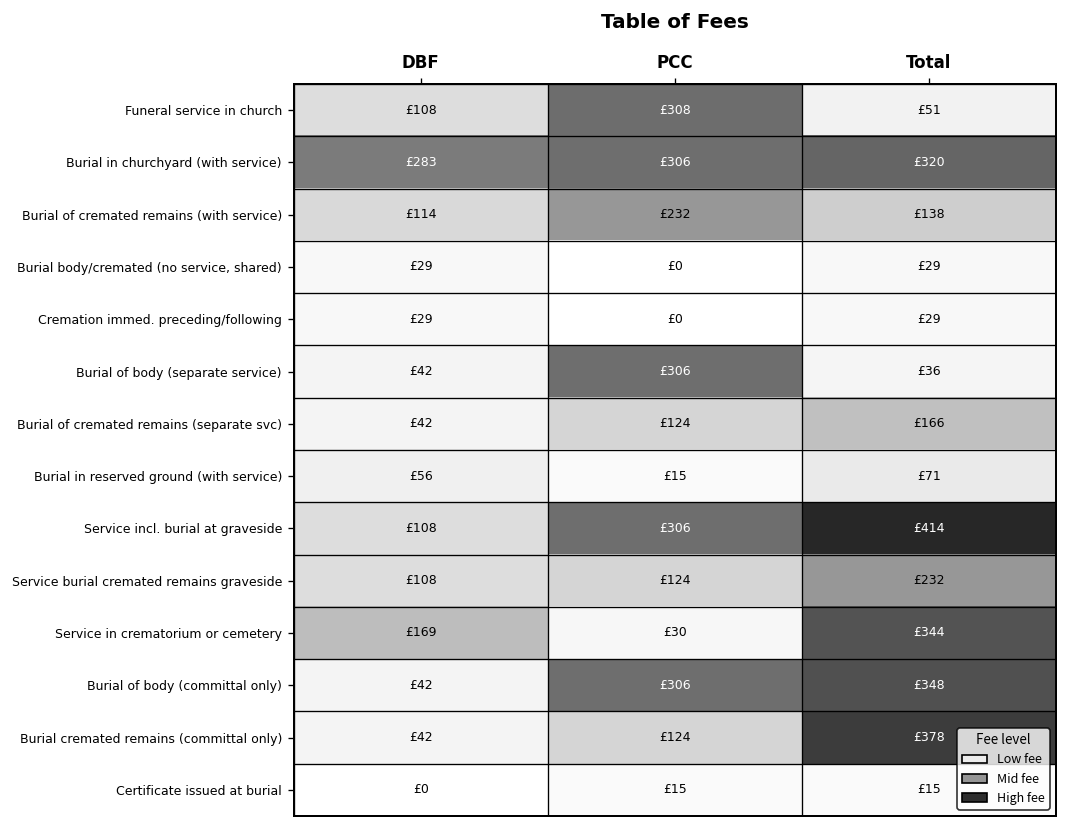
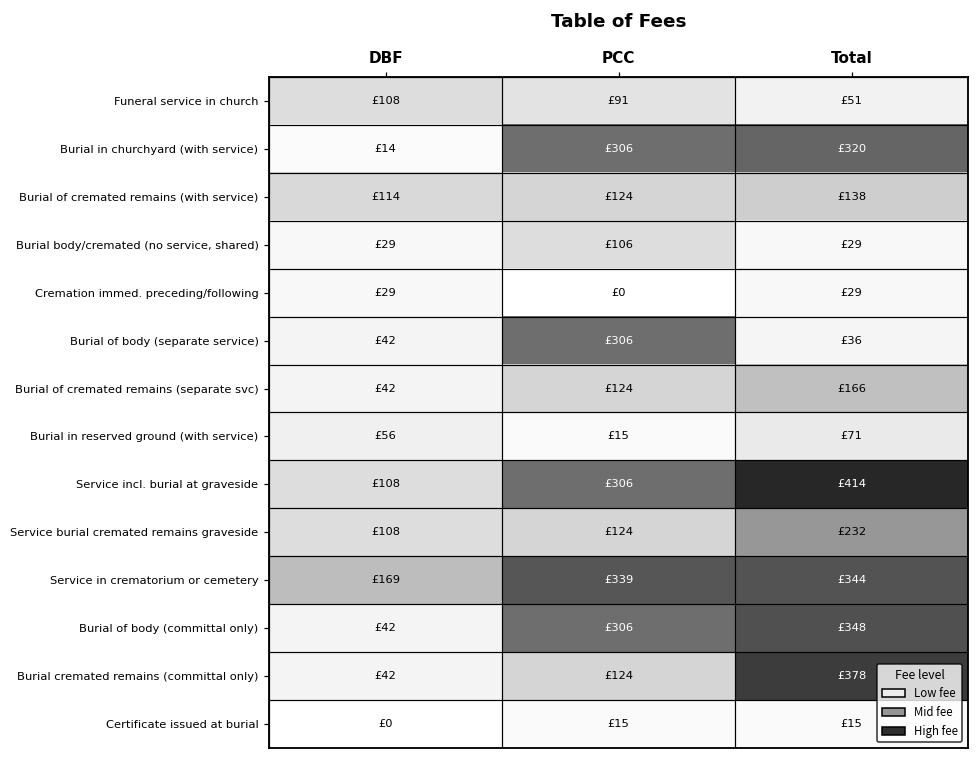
Funeral service in church, PCC: £308 -> £91
Burial in churchyard (with service), DBF: £283 -> £14
Burial of cremated remains (with service), PCC: £232 -> £124
Burial body/cremated (no service, shared), PCC: £0 -> £106
Service in crematorium or cemetery, PCC: £30 -> £339
